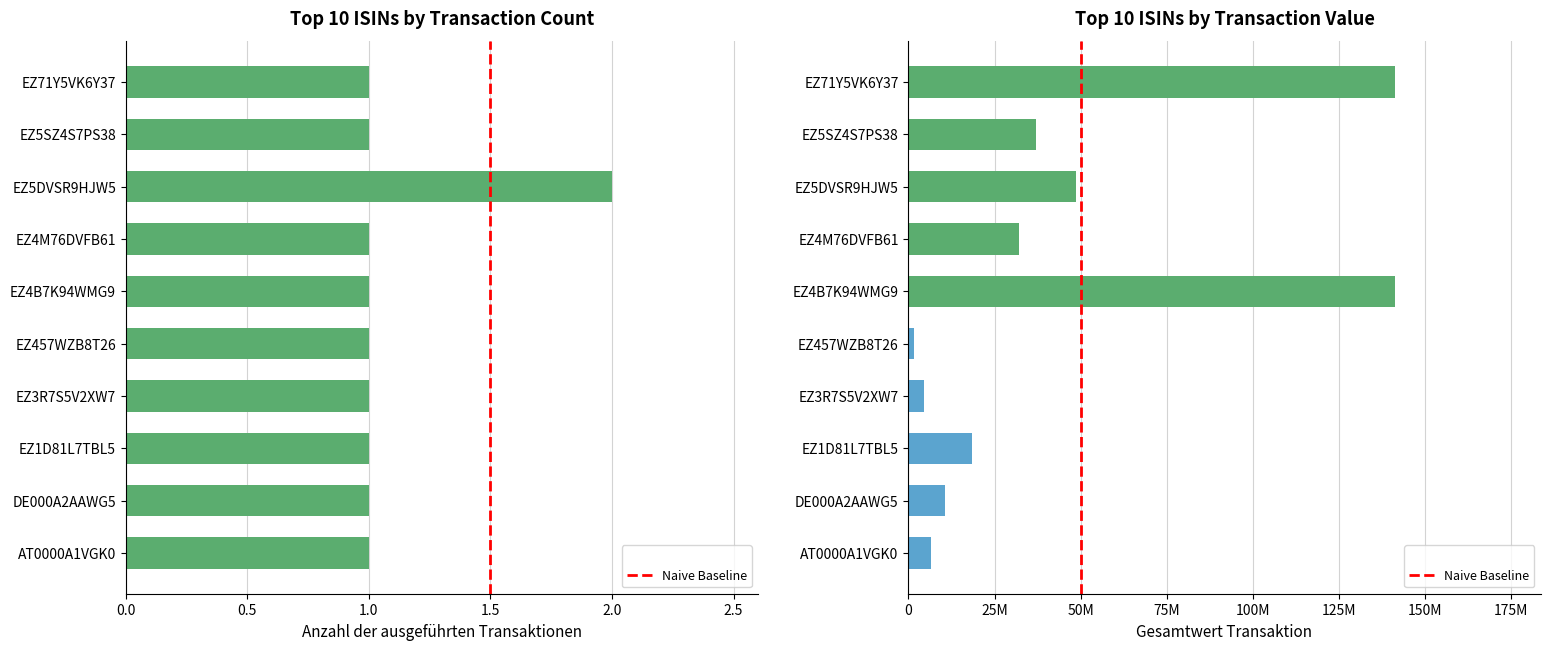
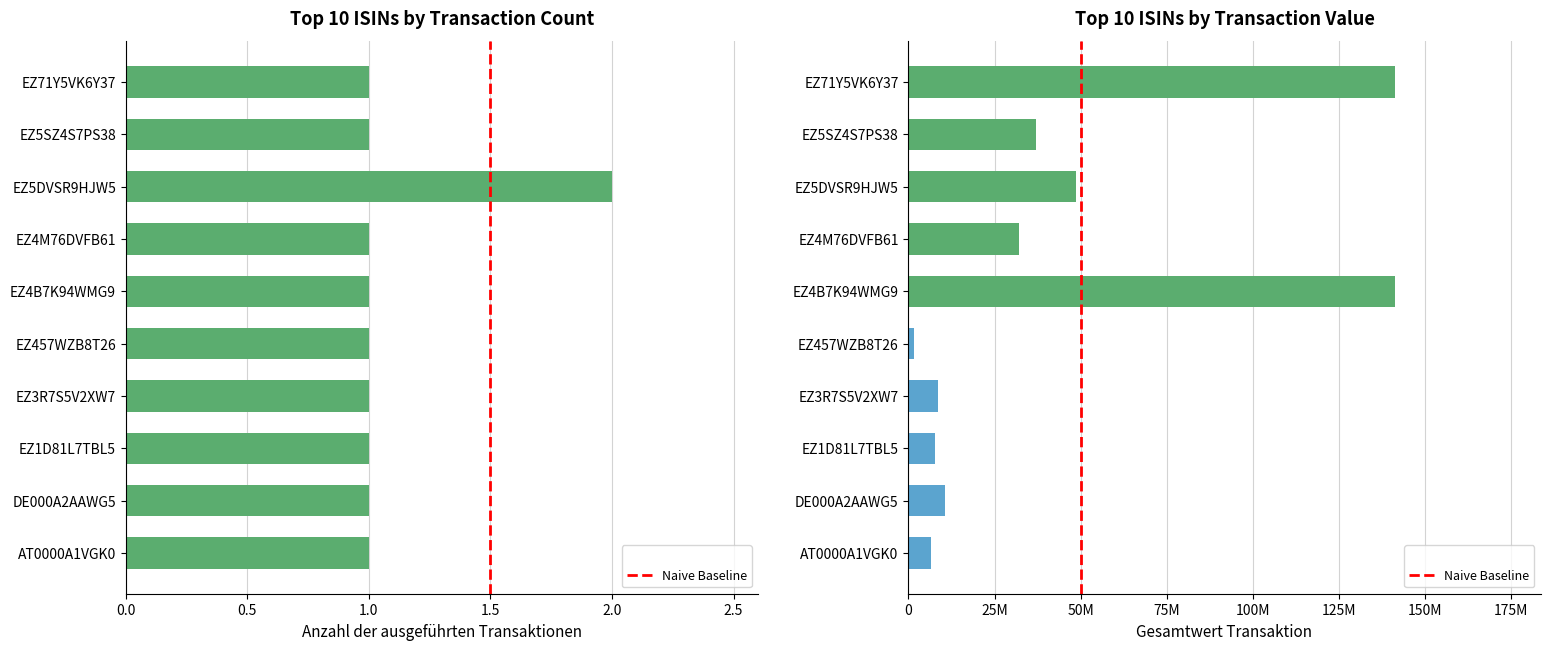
Top 10 ISINs by Transaction Value, EZ3R7S5V2XW7: 5000000 -> 9000000
Top 10 ISINs by Transaction Value, EZ1D81L7TBL5: 18000000 -> 8000000
